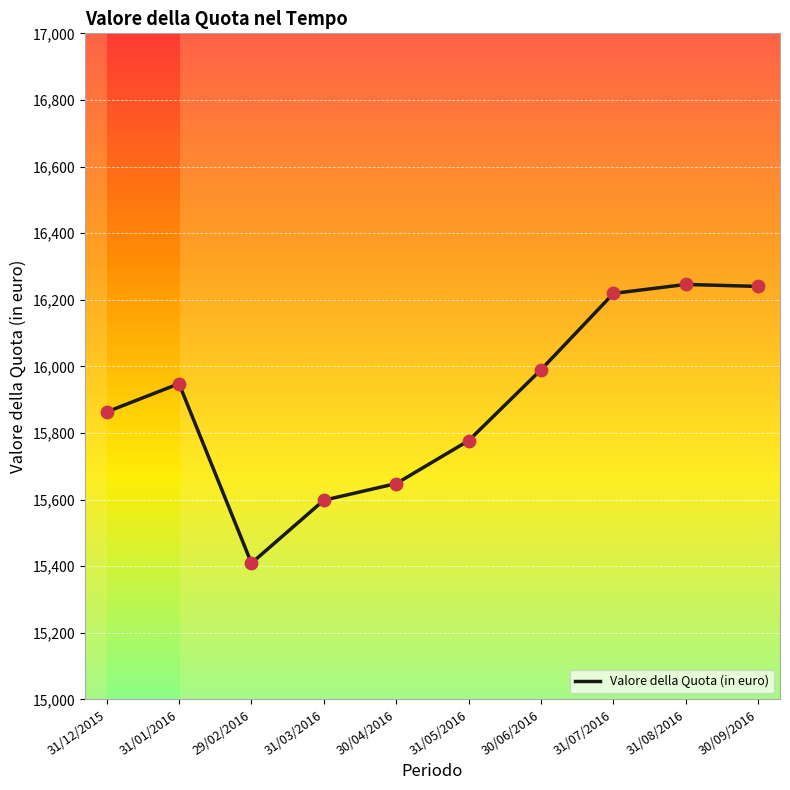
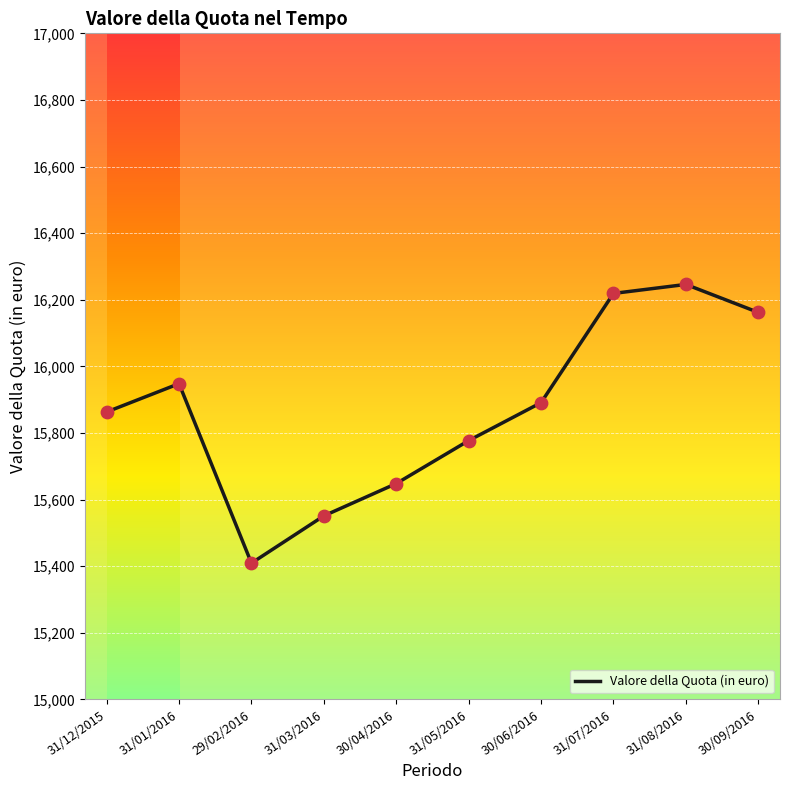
31/03/2016: 15,600 -> 15,550
30/06/2016: 15,990 -> 15,890
30/09/2016: 16,240 -> 16,160
